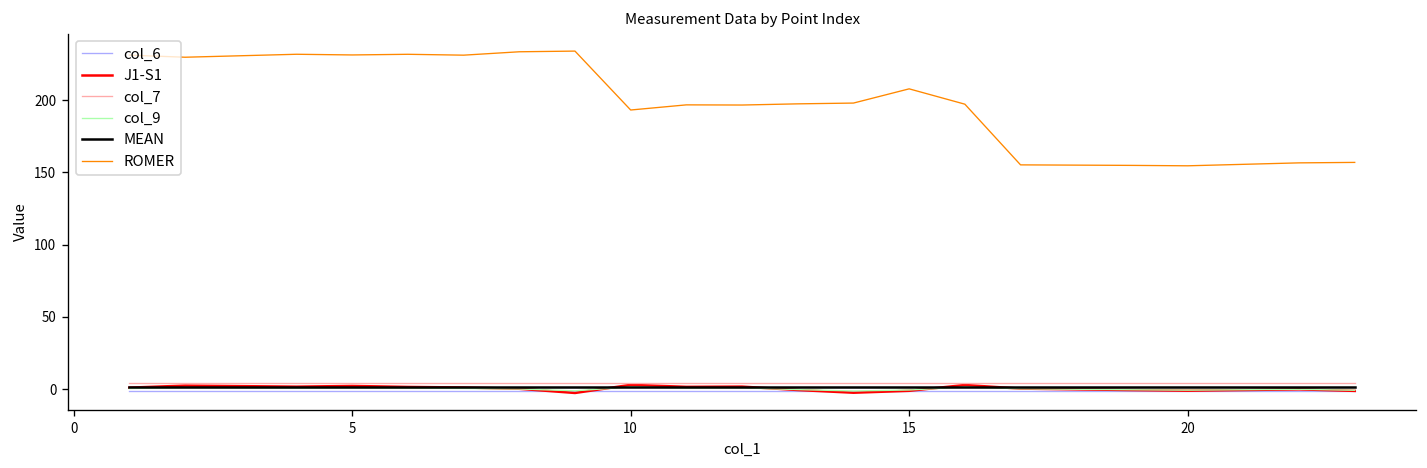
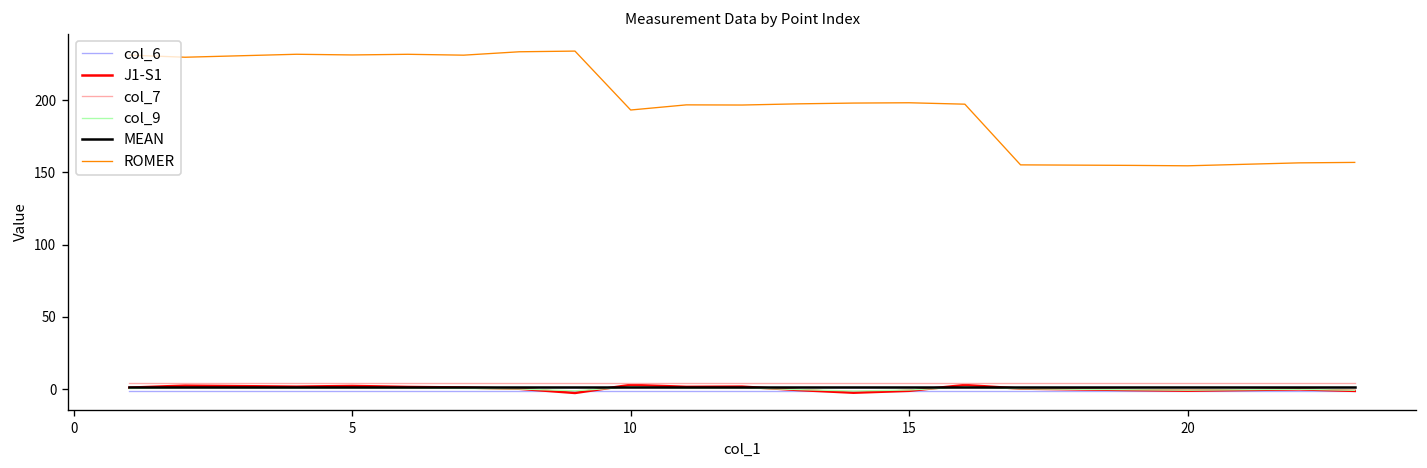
ROMER, 15: 208 -> 198
